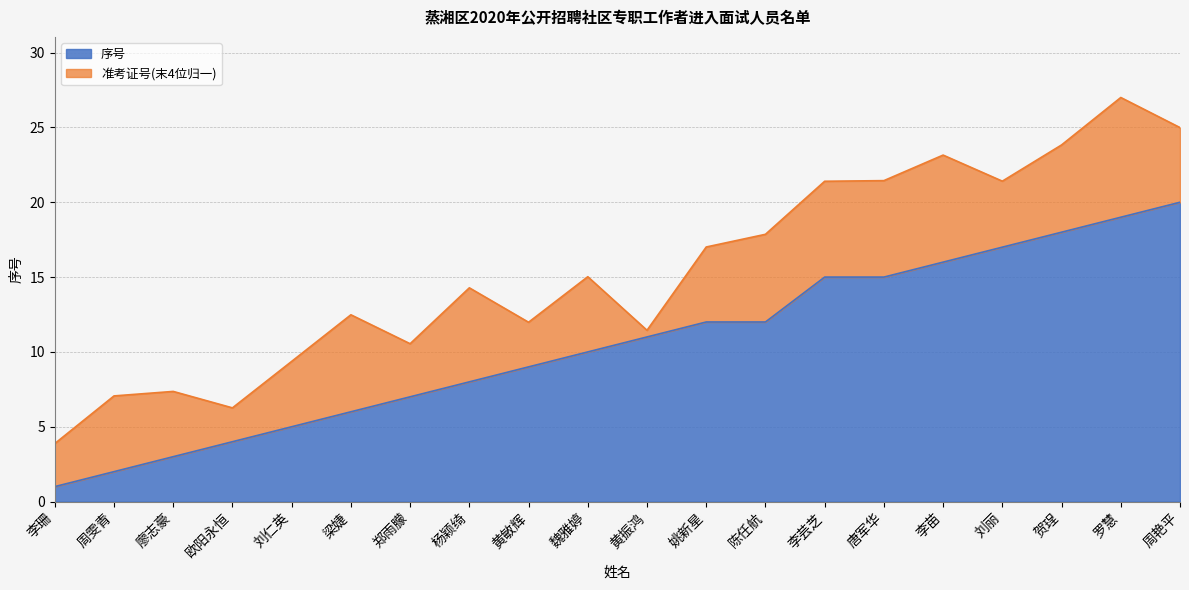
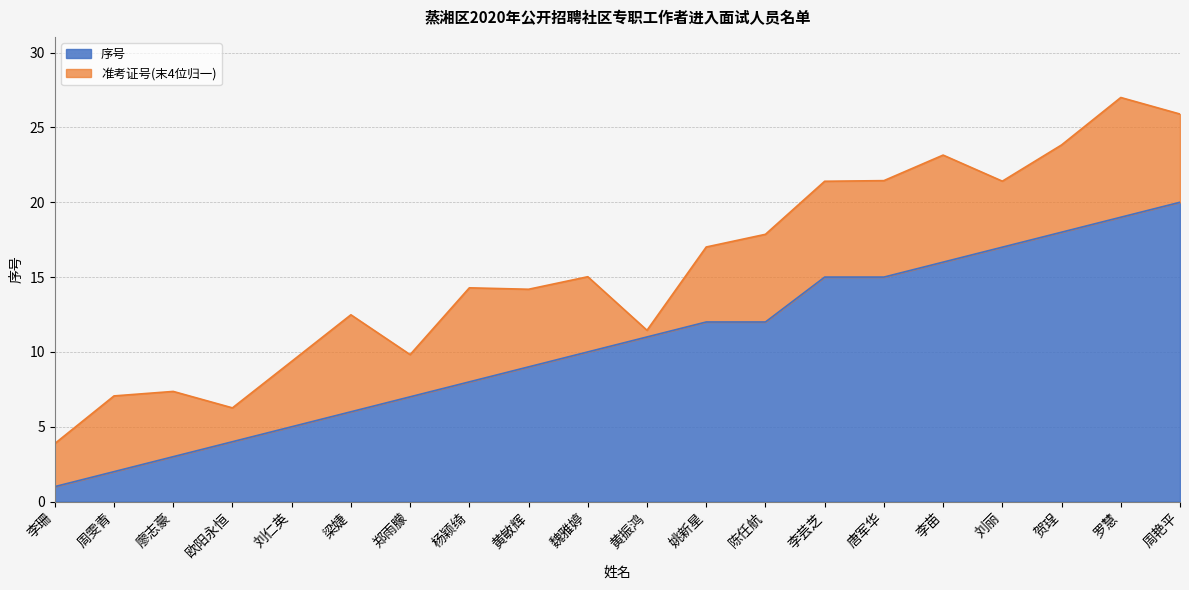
准考证号(末4位归一), 郑雨朦: 3.5 -> 2.8
准考证号(末4位归一), 黄敏辉: 3.0 -> 5.2
准考证号(末4位归一), 周艳平: 5.0 -> 5.9
